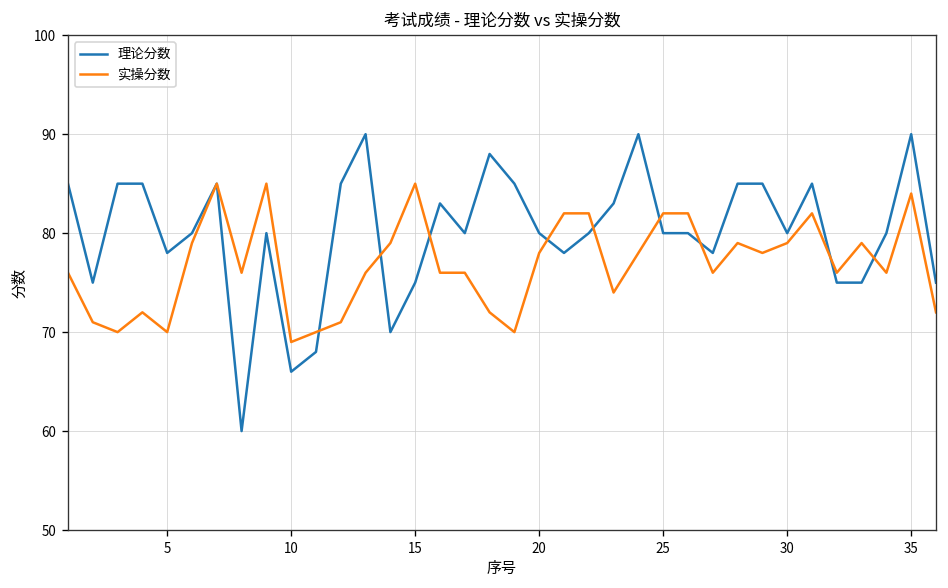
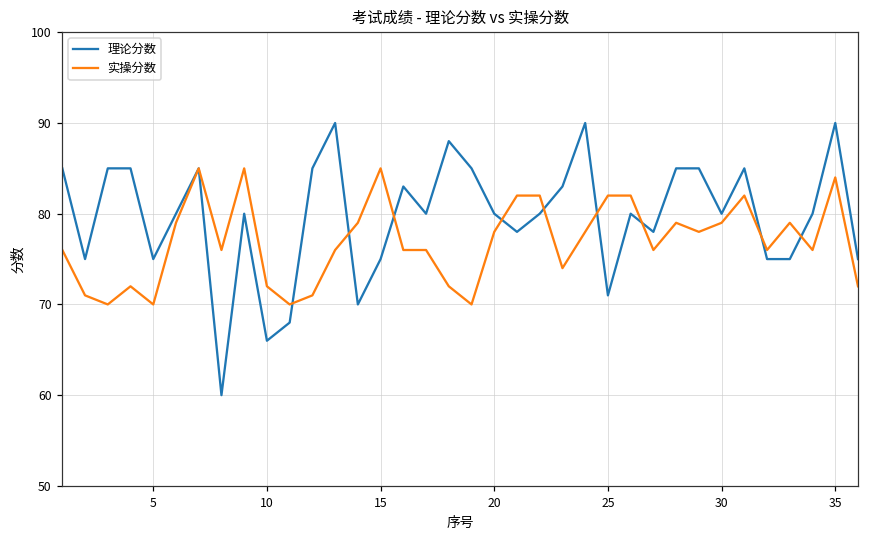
理论分数, 5: 78 -> 75
实操分数, 10: 69 -> 72
理论分数, 25: 80 -> 71
